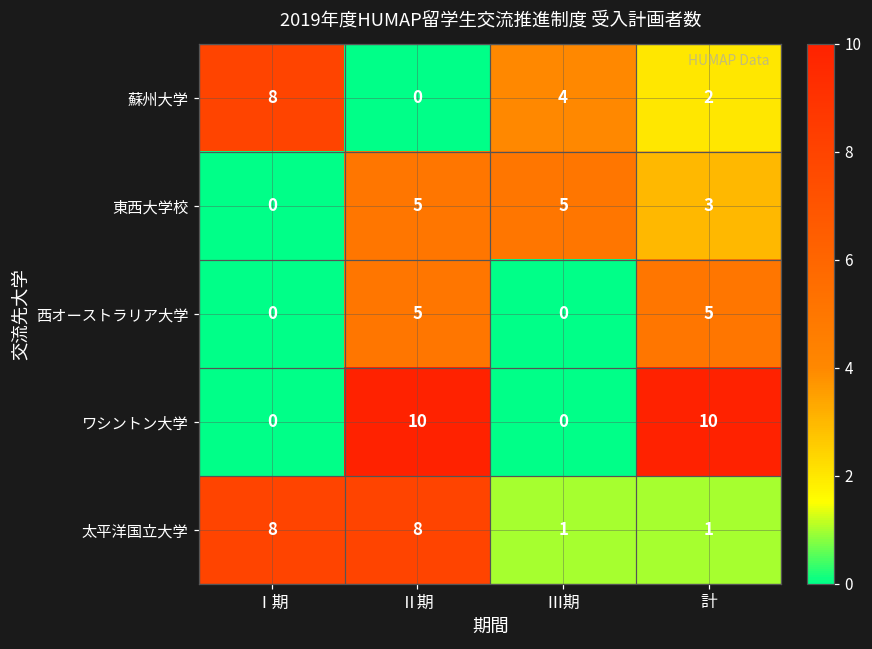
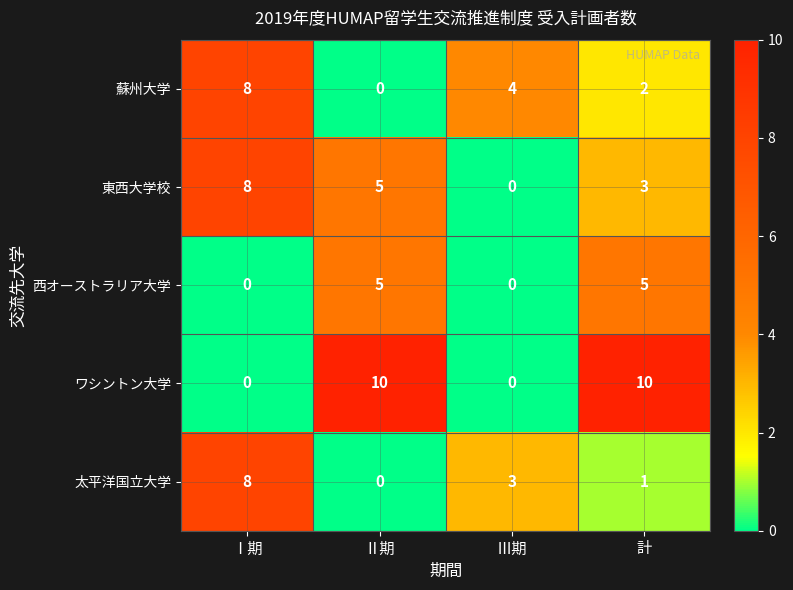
東西大学校, Ⅰ期: 0 -> 8
東西大学校, Ⅲ期: 5 -> 0
太平洋国立大学, Ⅱ期: 8 -> 0
太平洋国立大学, Ⅲ期: 1 -> 3
